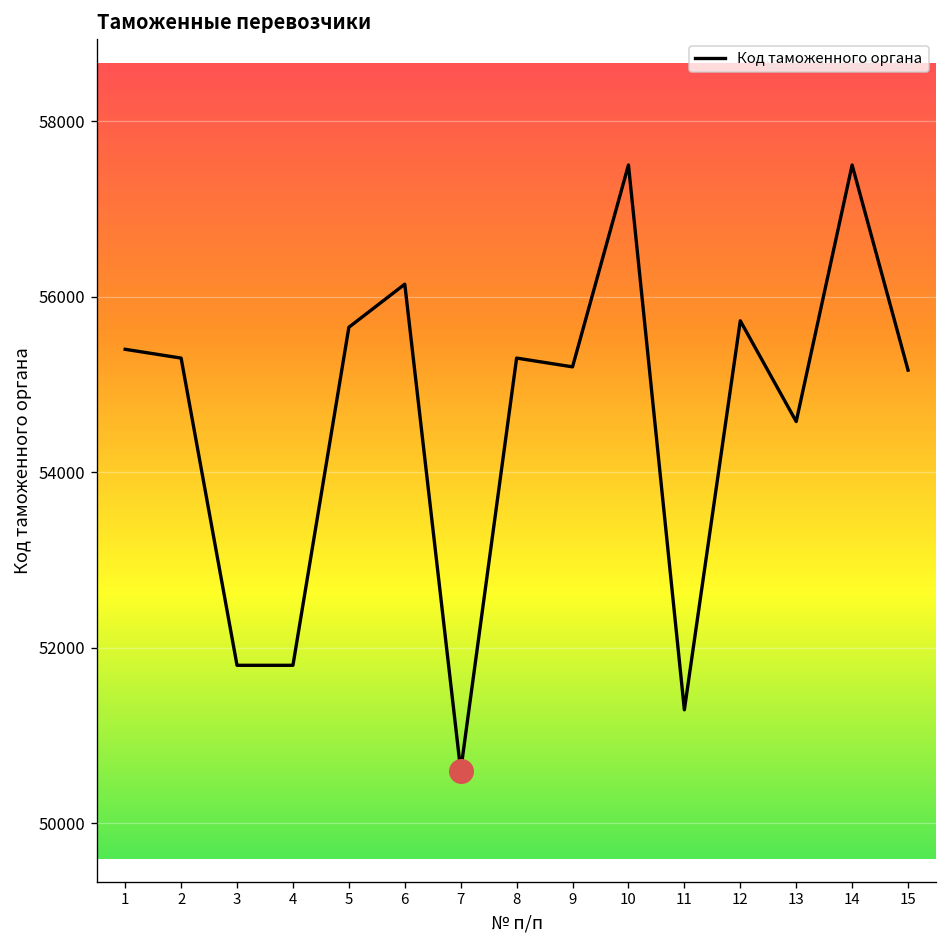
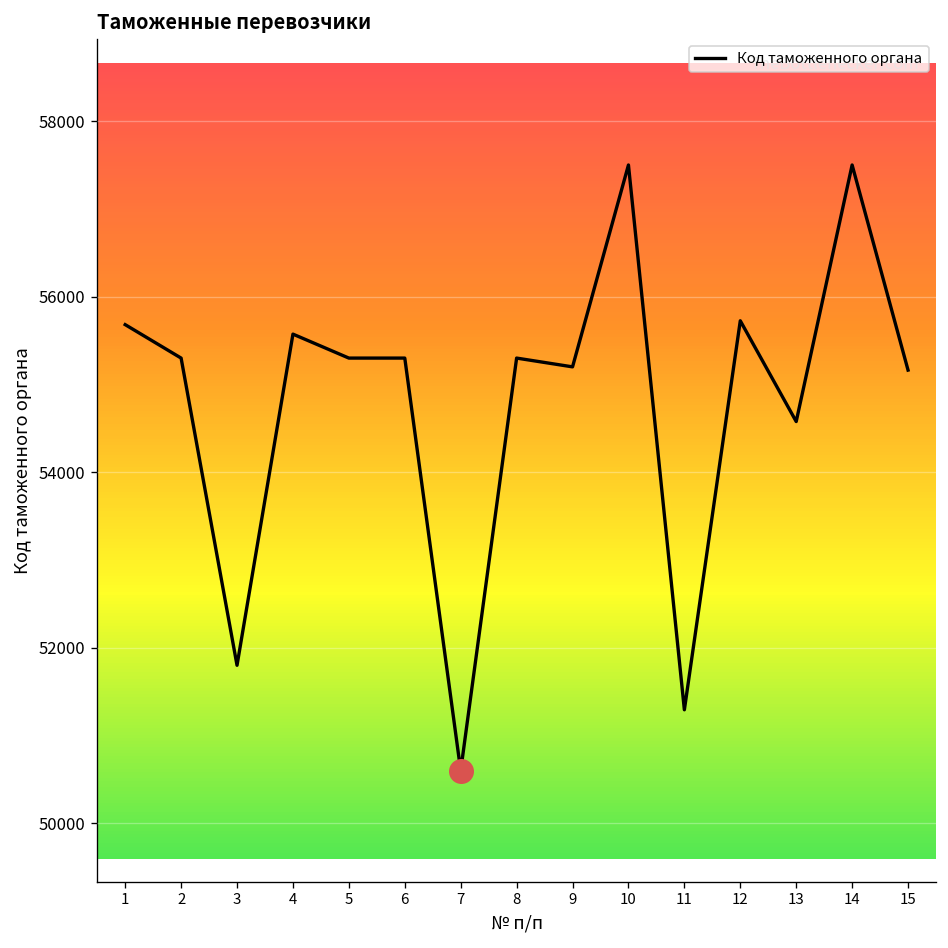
Код таможенного органа, 1: 55400 -> 55700
Код таможенного органа, 4: 51800 -> 55600
Код таможенного органа, 5: 55700 -> 55300
Код таможенного органа, 6: 56100 -> 55300
